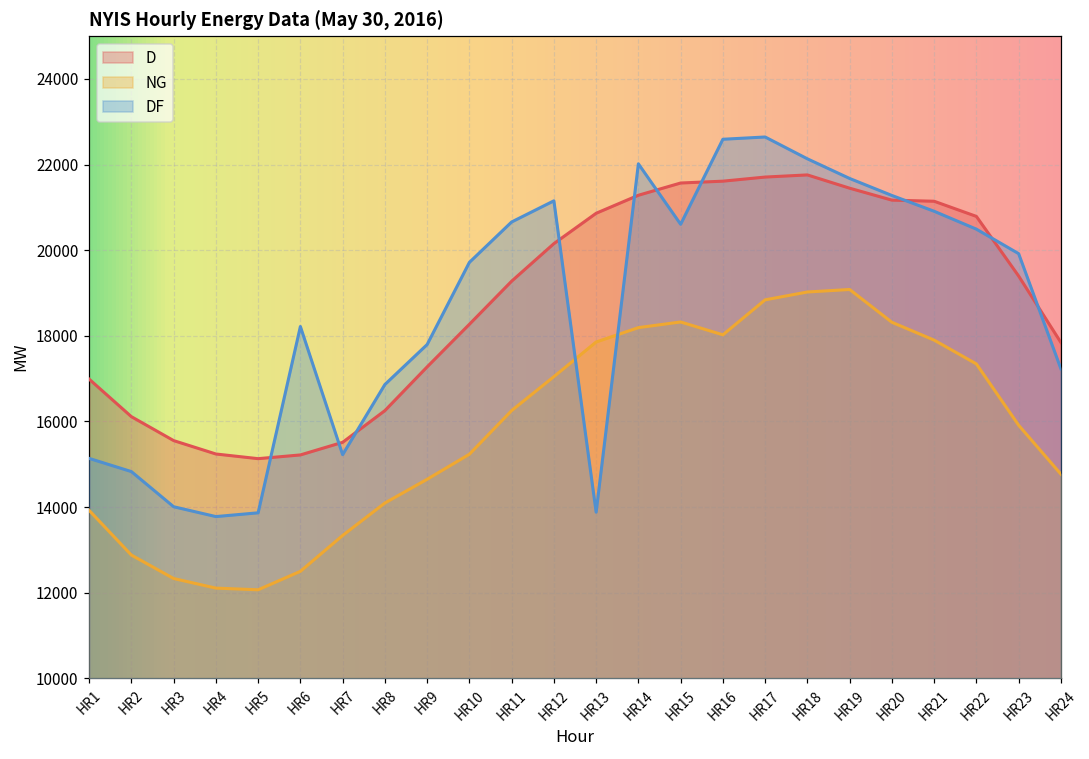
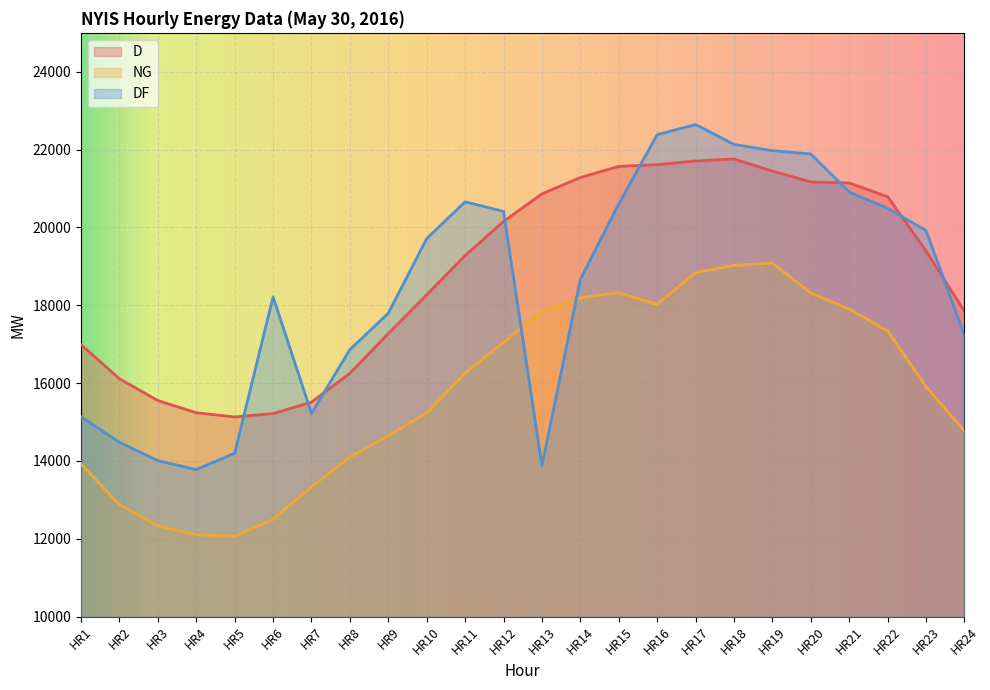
DF, HR2: 14800 -> 14500
DF, HR5: 13900 -> 14200
DF, HR12: 21200 -> 20400
DF, HR14: 22000 -> 18700
DF, HR16: 22600 -> 22400
DF, HR19: 21700 -> 22000
DF, HR20: 21300 -> 21900
